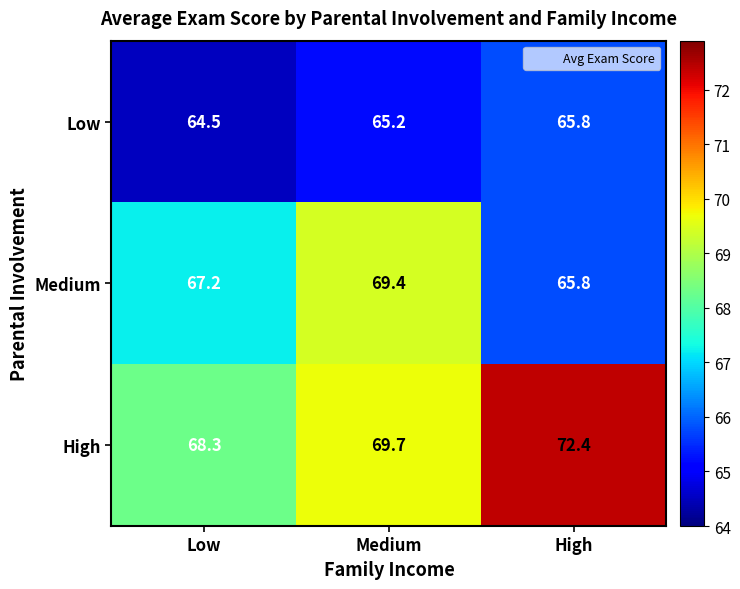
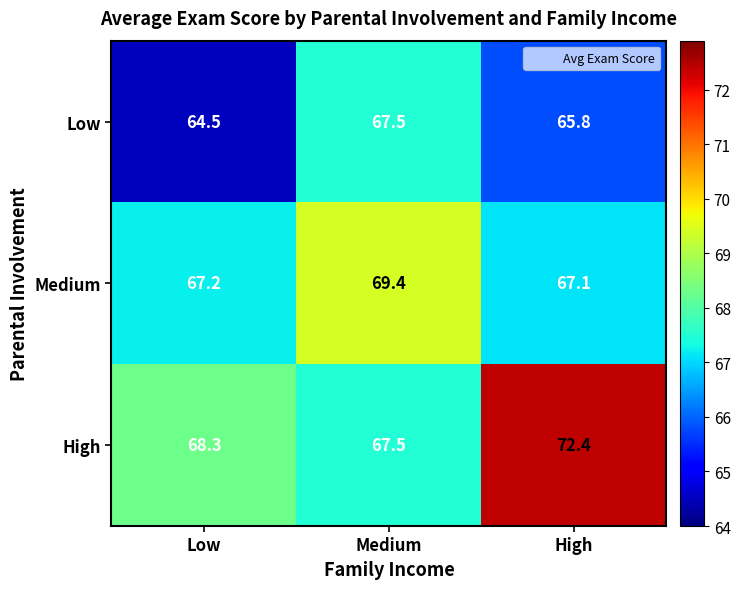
Low, Medium: 65.2 -> 67.5
Medium, High: 65.8 -> 67.1
High, Medium: 69.7 -> 67.5
